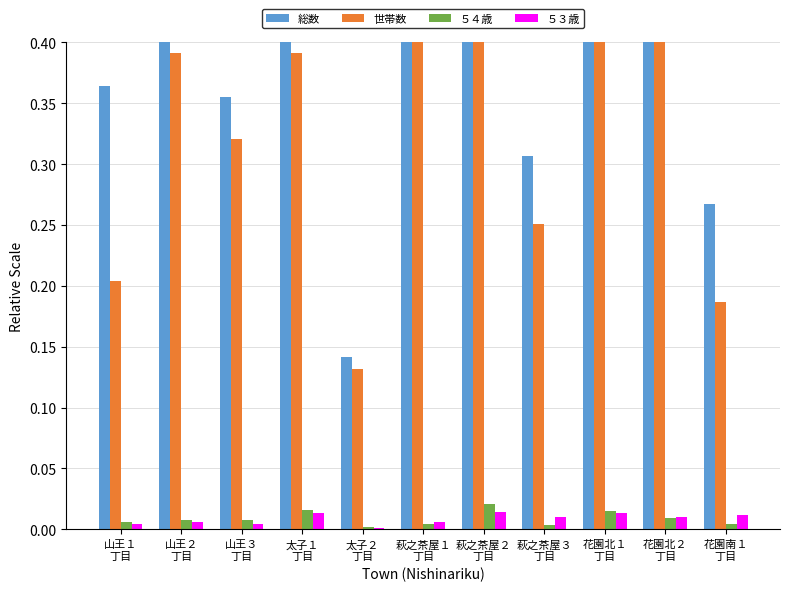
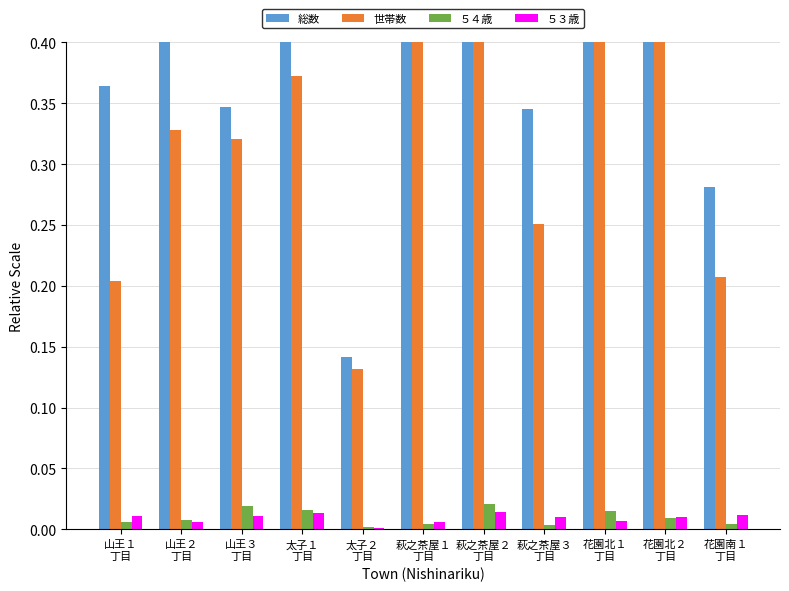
５３歳, 山王１ 丁目: 0.004 -> 0.011
世帯数, 山王２ 丁目: 0.391 -> 0.328
総数, 山王３ 丁目: 0.355 -> 0.347
５４歳, 山王３ 丁目: 0.007 -> 0.019
５３歳, 山王３ 丁目: 0.005 -> 0.011
世帯数, 太子１ 丁目: 0.391 -> 0.373
総数, 萩之茶屋３ 丁目: 0.307 -> 0.345
５３歳, 花園北１ 丁目: 0.013 -> 0.007
総数, 花園南１ 丁目: 0.267 -> 0.281
世帯数, 花園南１ 丁目: 0.187 -> 0.207
